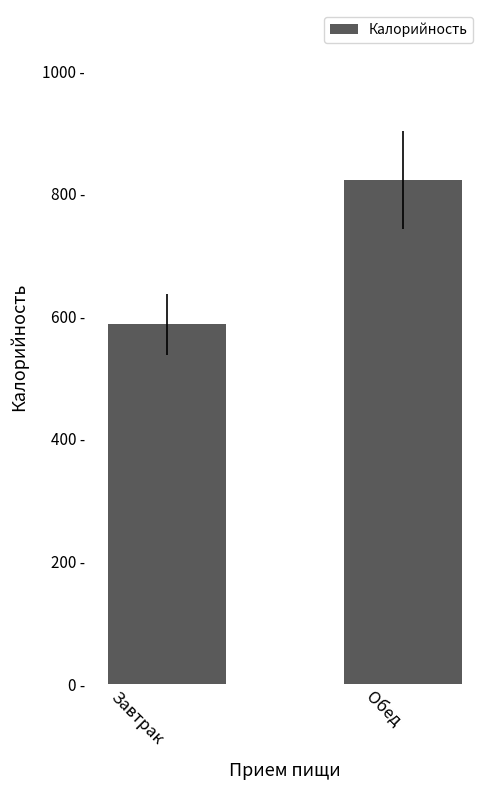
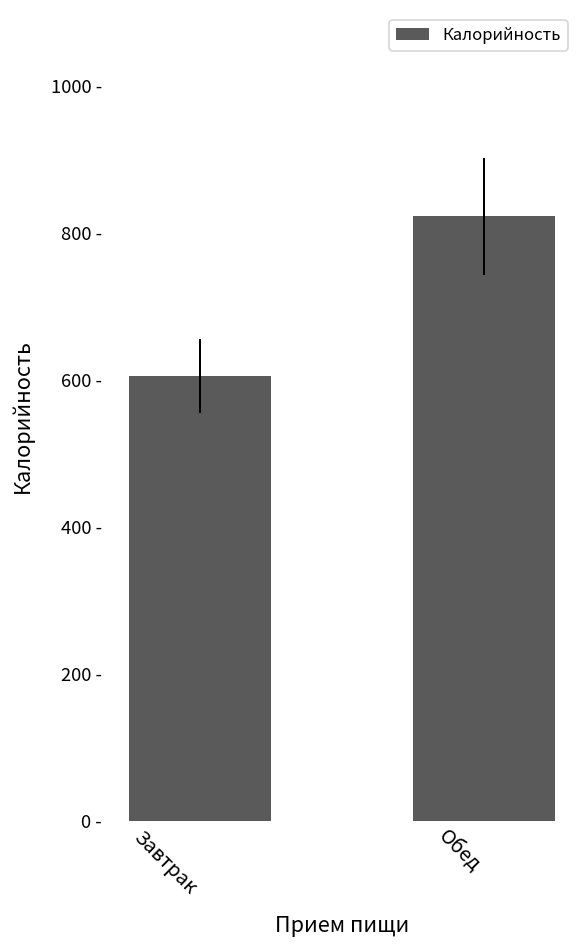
Завтрак: 590 - -> 610 -
